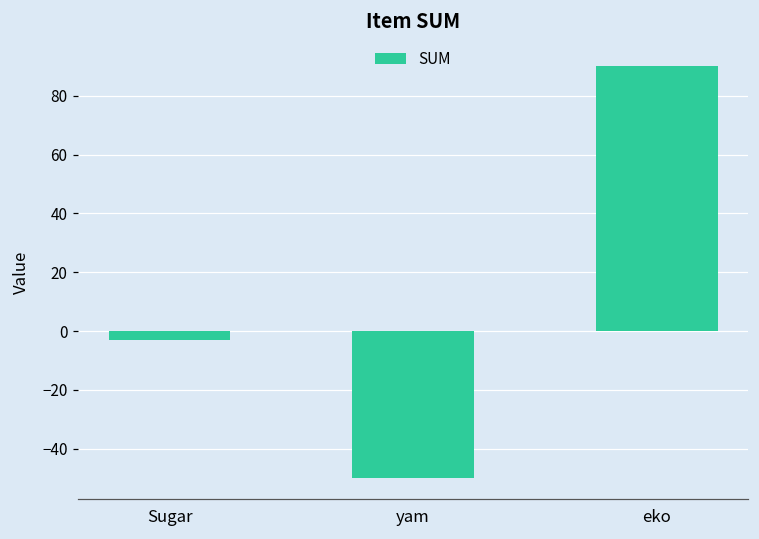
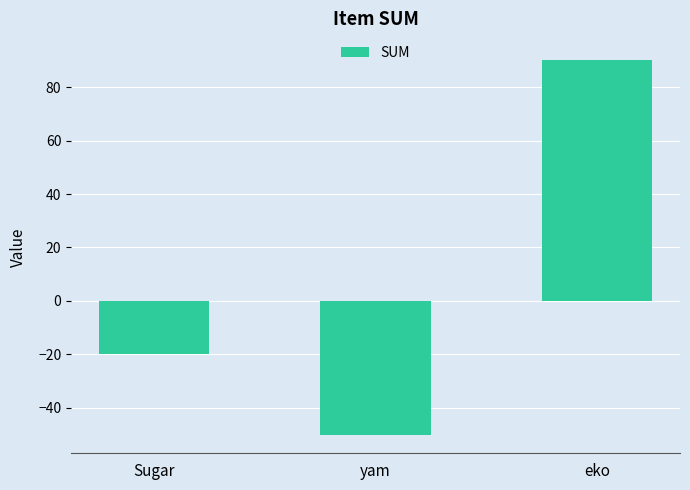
Sugar: -3 -> -20
